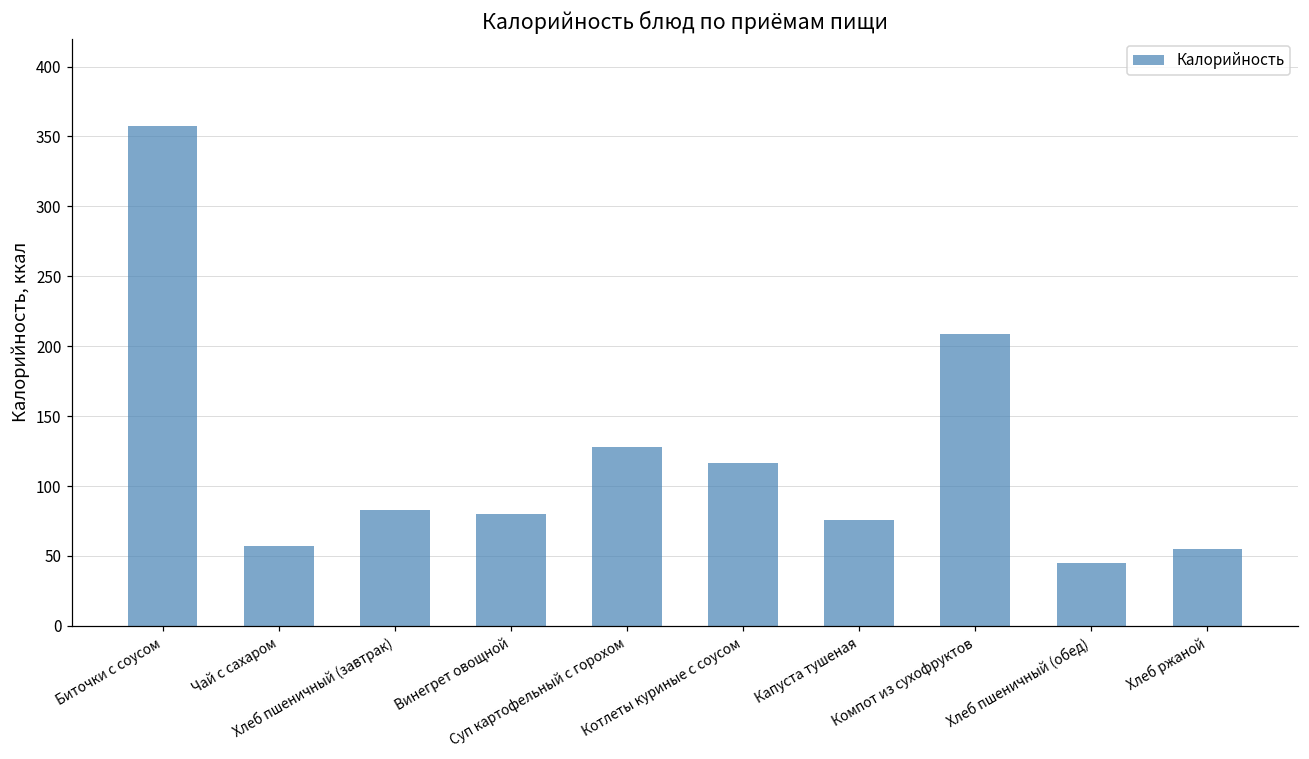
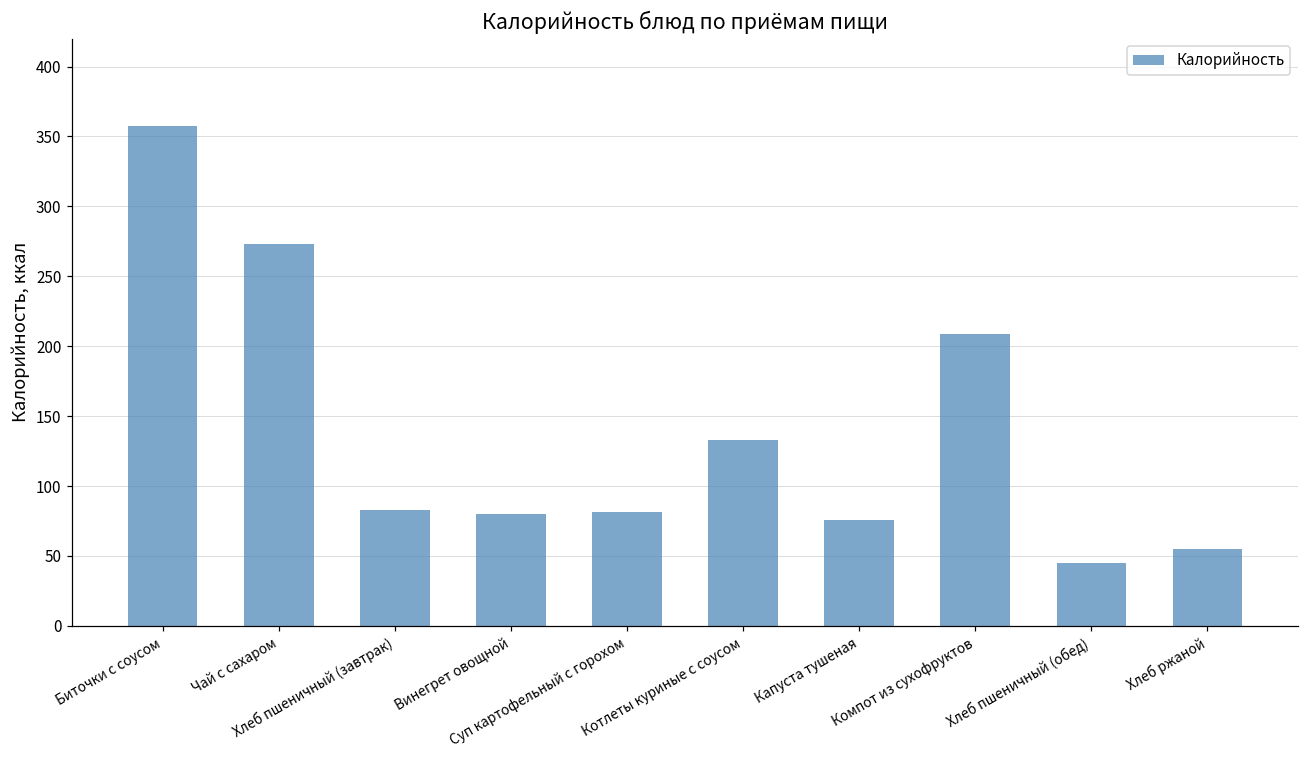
Чай с сахаром: 57 -> 273
Суп картофельный с горохом: 128 -> 81
Котлеты куриные с соусом: 116 -> 133
